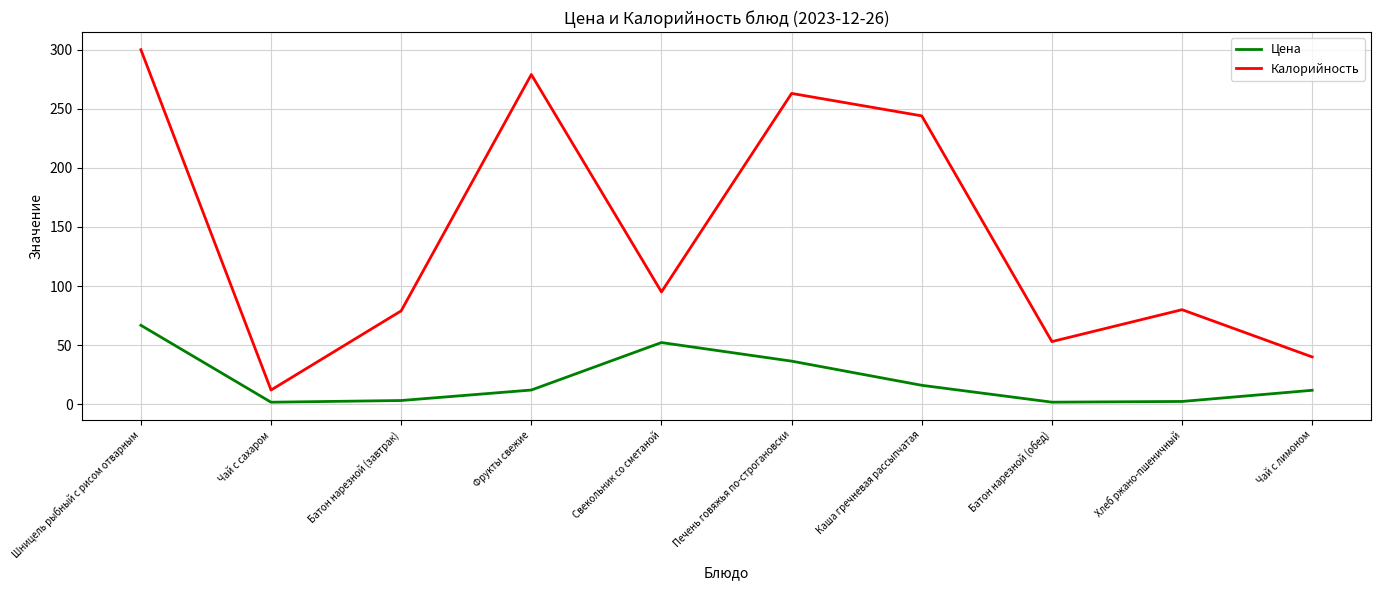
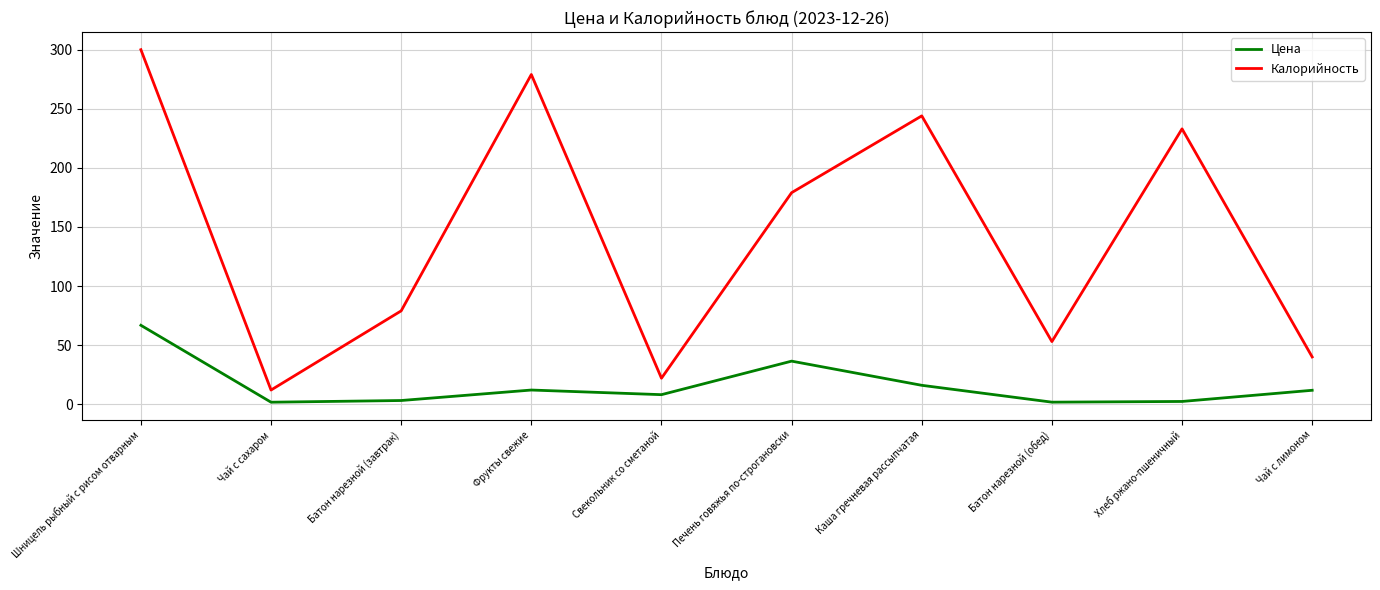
Цена, Свекольник со сметаной: 52 -> 8
Калорийность, Свекольник со сметаной: 95 -> 22
Калорийность, Печень говяжья по-строгановски: 263 -> 179
Калорийность, Хлеб ржано-пшеничный: 80 -> 233
